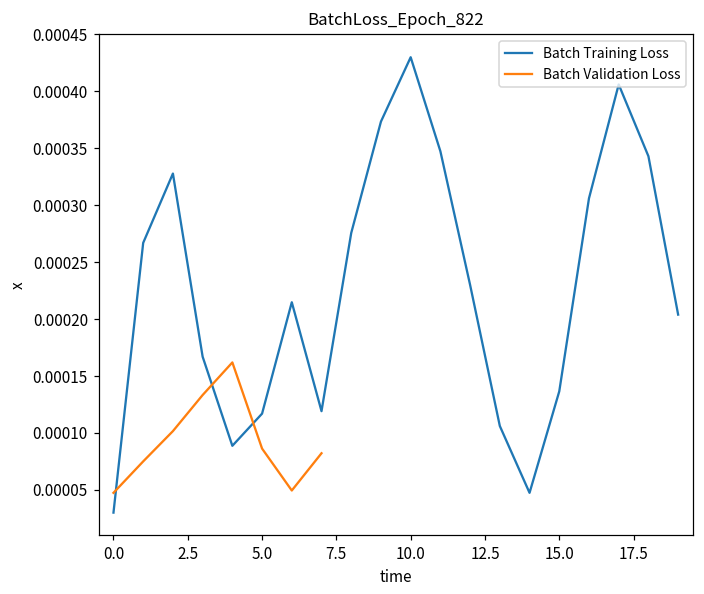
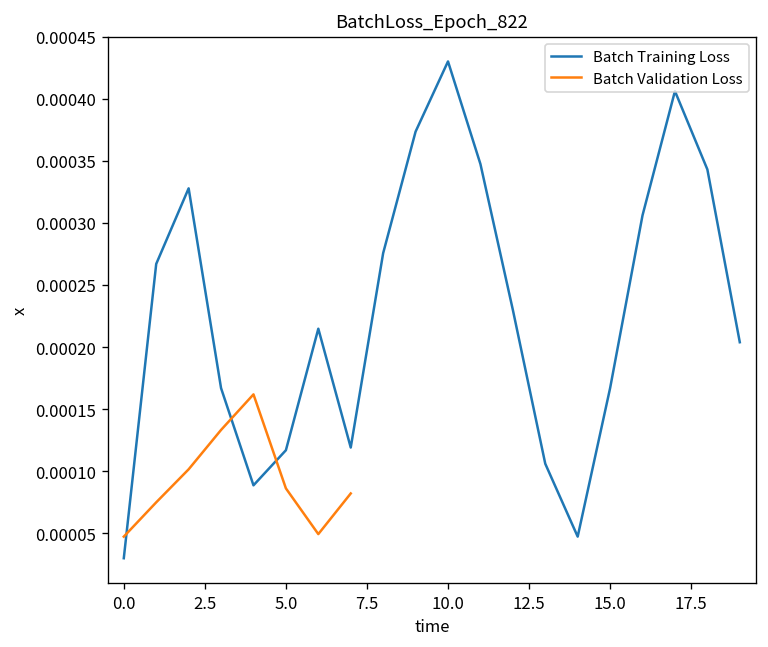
Batch Training Loss, 15.0: 0.000137 -> 0.000167
